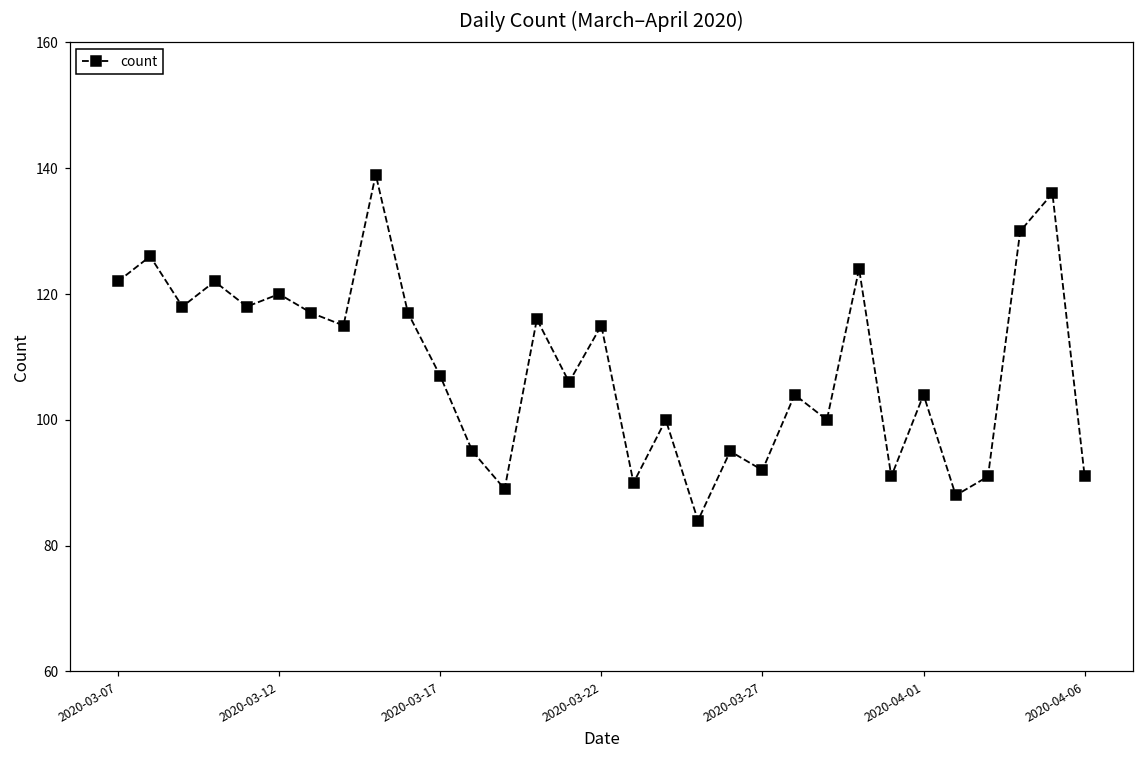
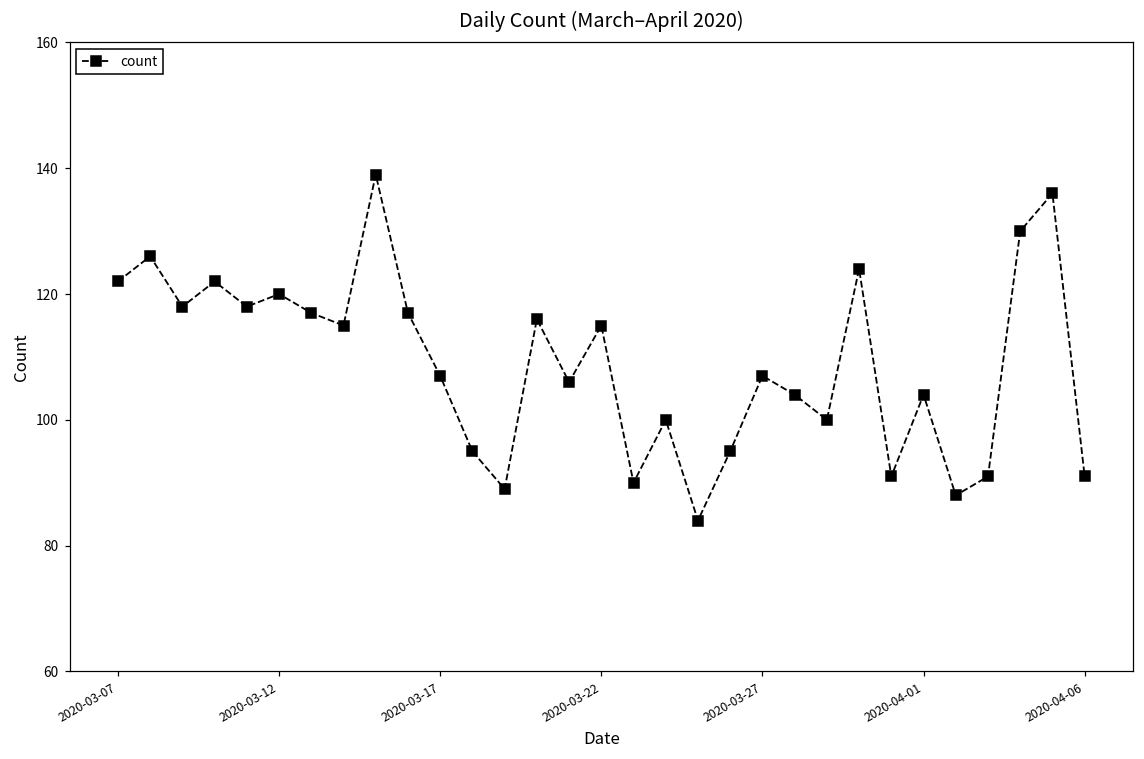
2020-03-27: 92 -> 107
